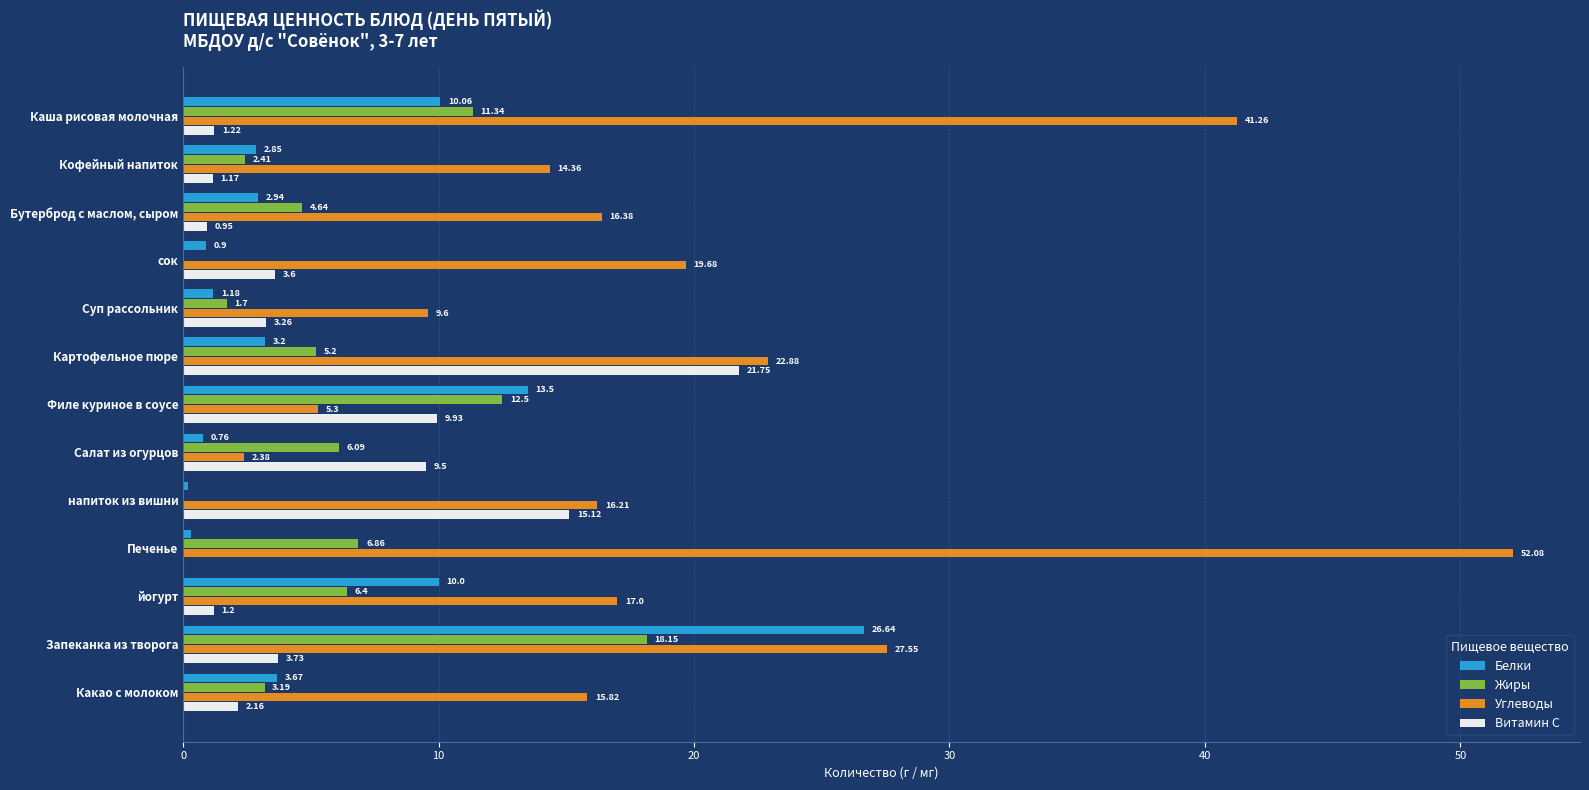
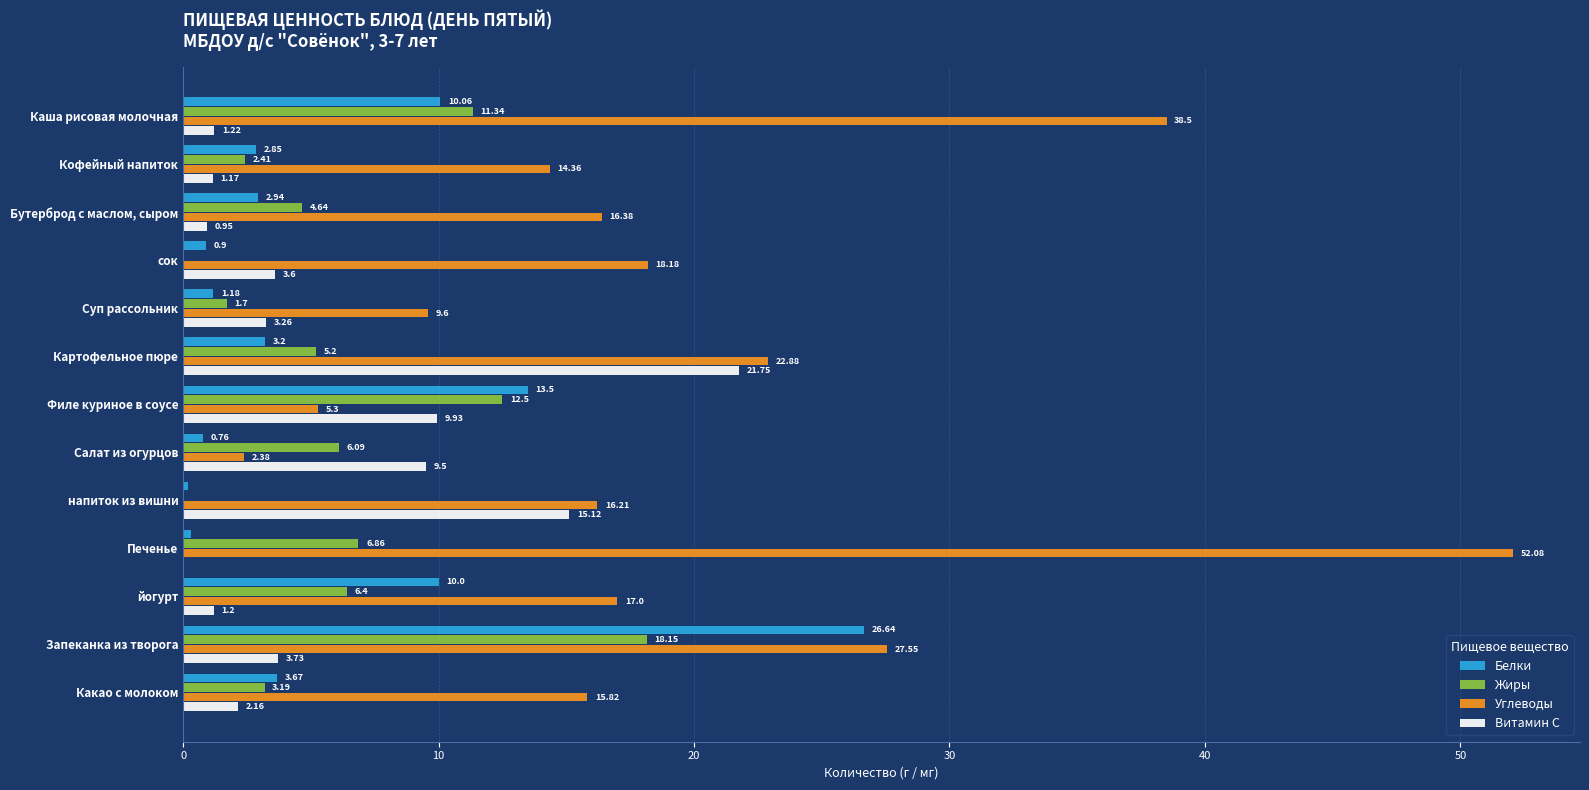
Углеводы, Каша рисовая молочная: 41.26 -> 38.5
Углеводы, сок: 19.68 -> 18.18
